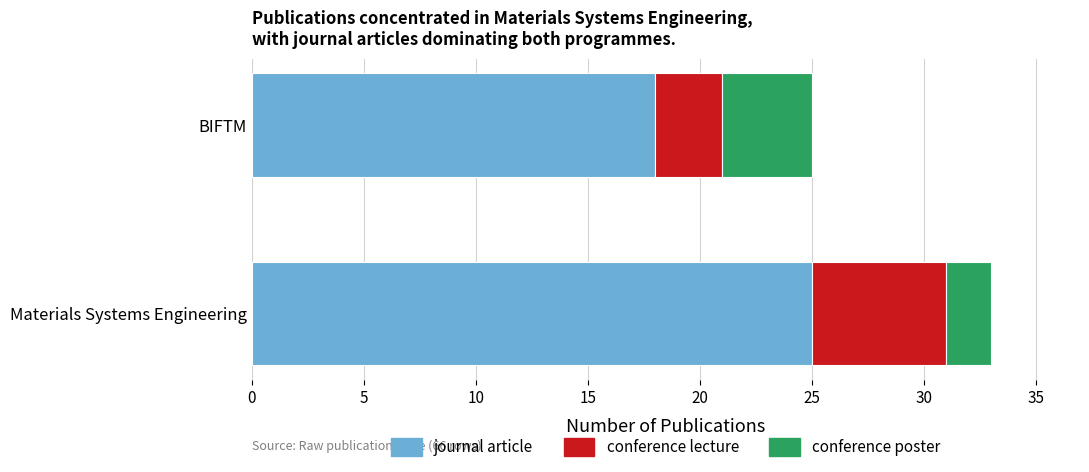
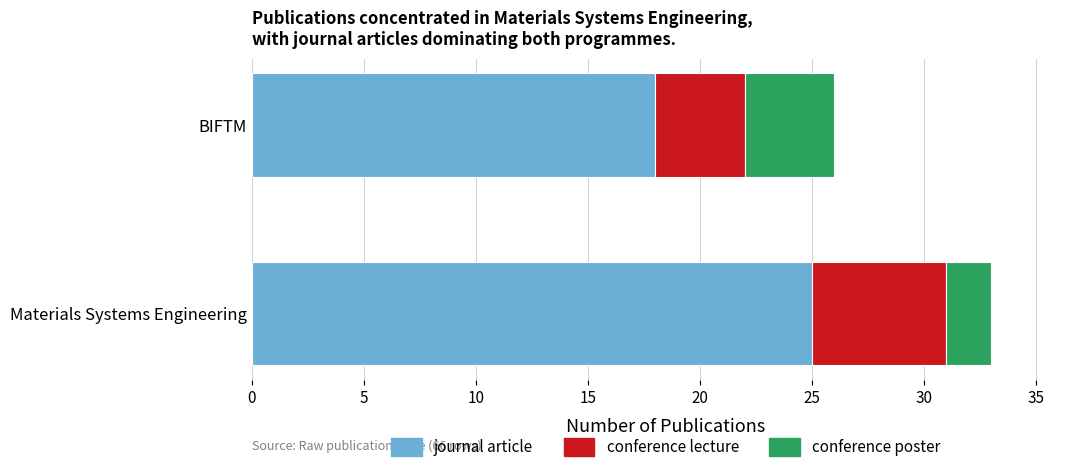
conference lecture, BIFTM: 3 -> 4
